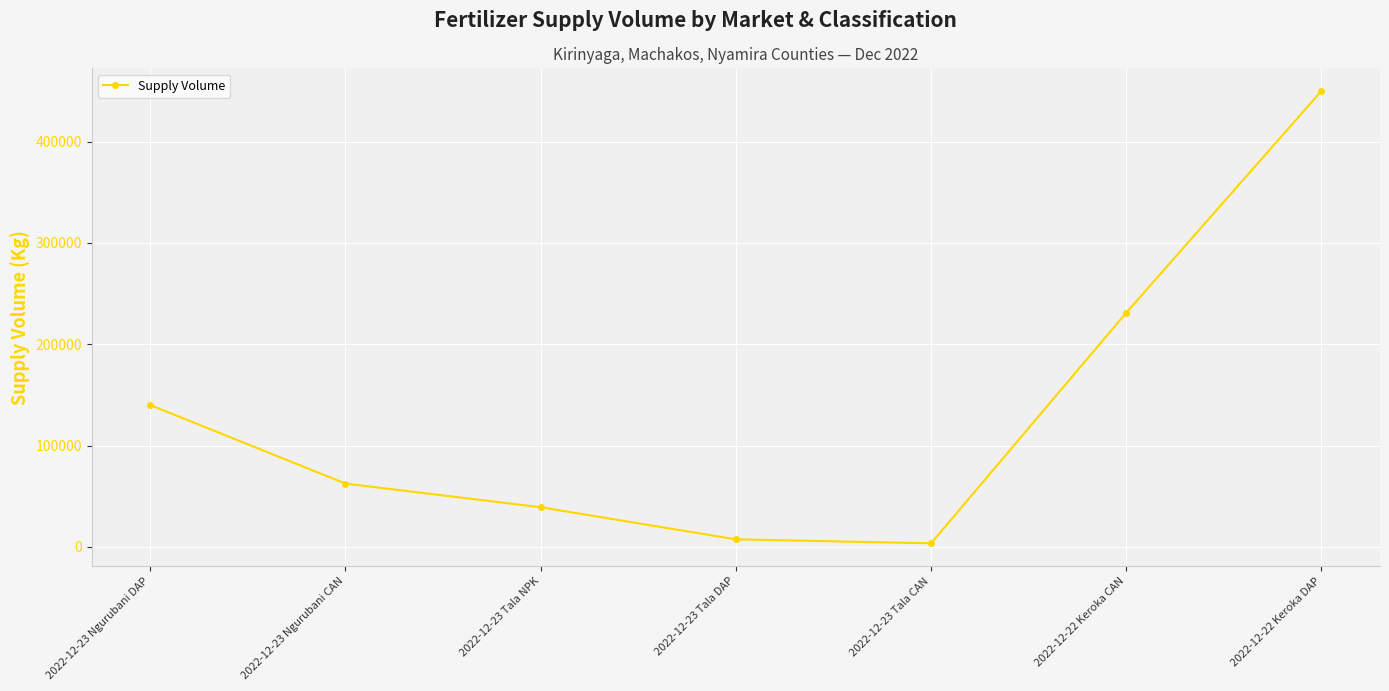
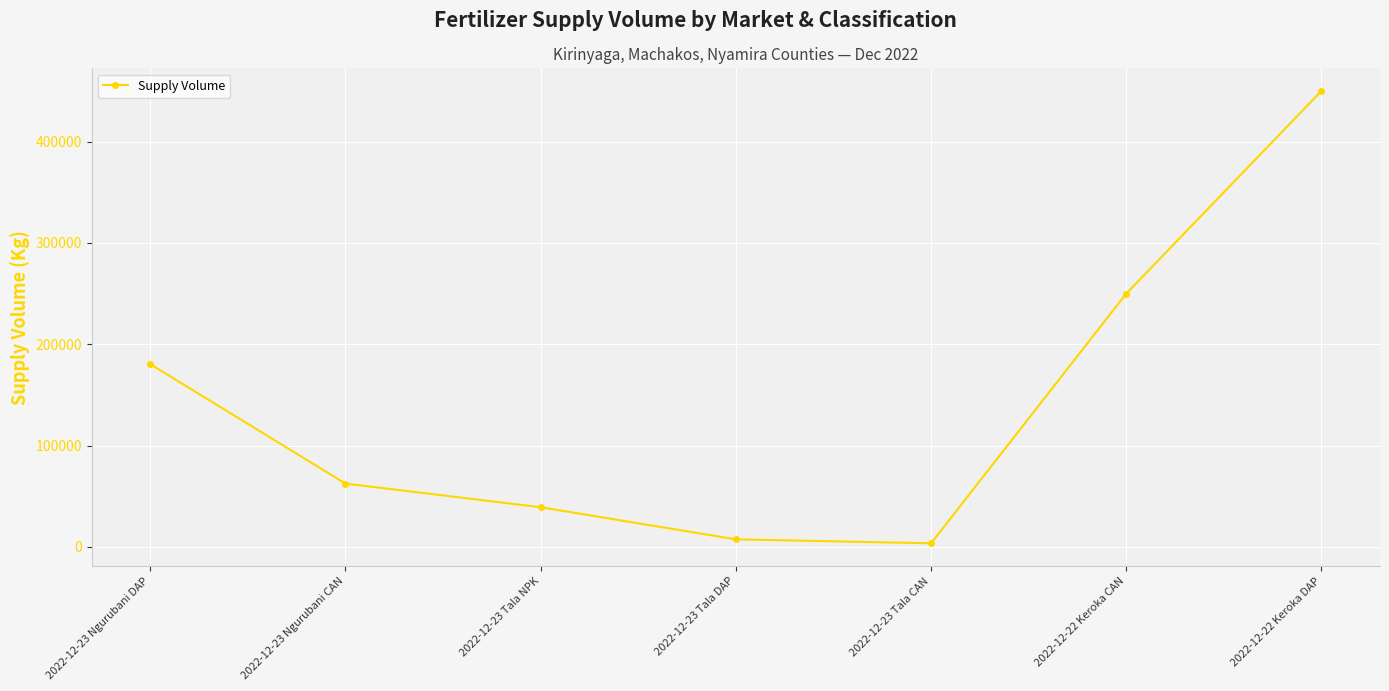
2022-12-23 Ngurubani DAP: 140000 -> 180000
2022-12-22 Keroka CAN: 231000 -> 250000
